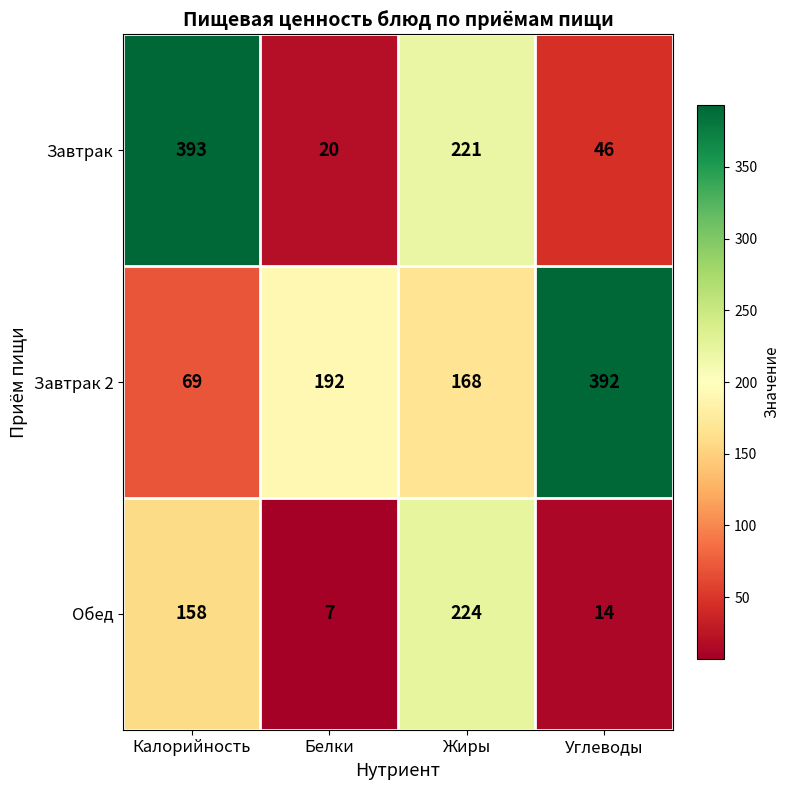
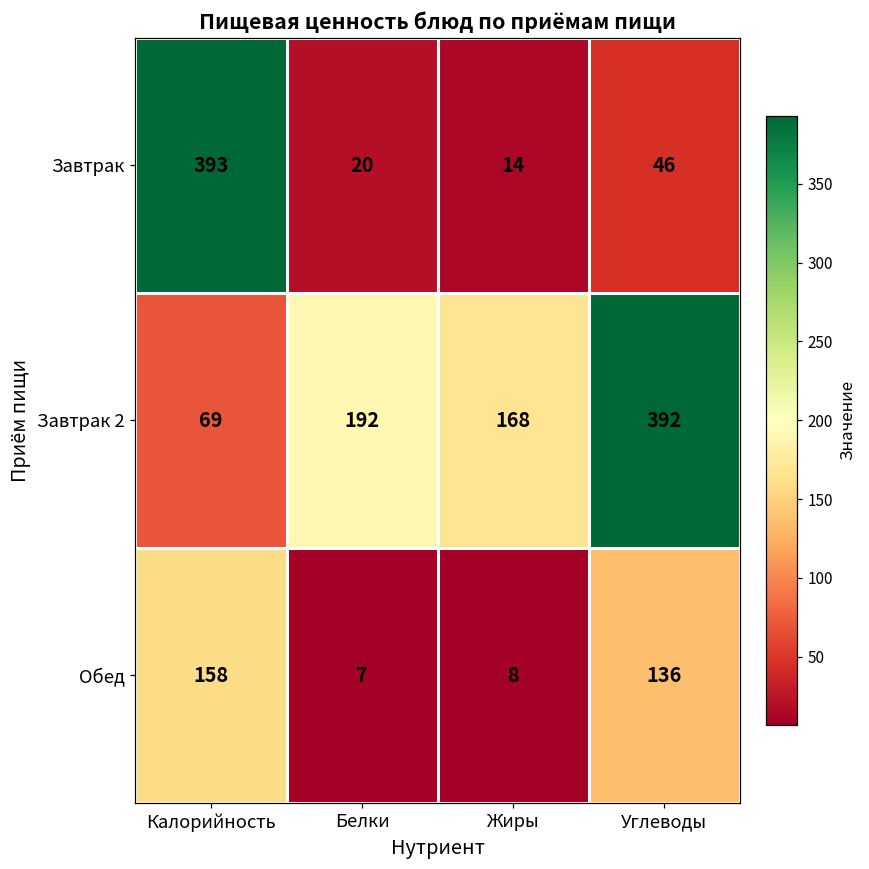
Завтрак, Жиры: 221 -> 14
Обед, Жиры: 224 -> 8
Обед, Углеводы: 14 -> 136
